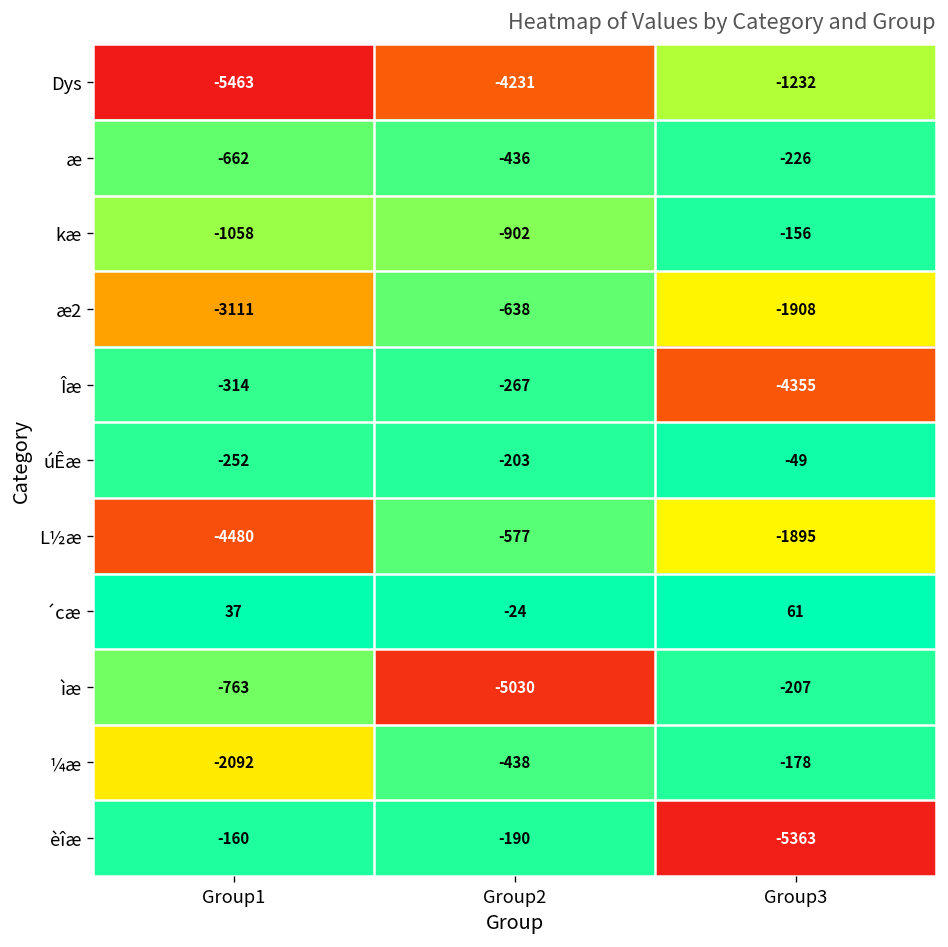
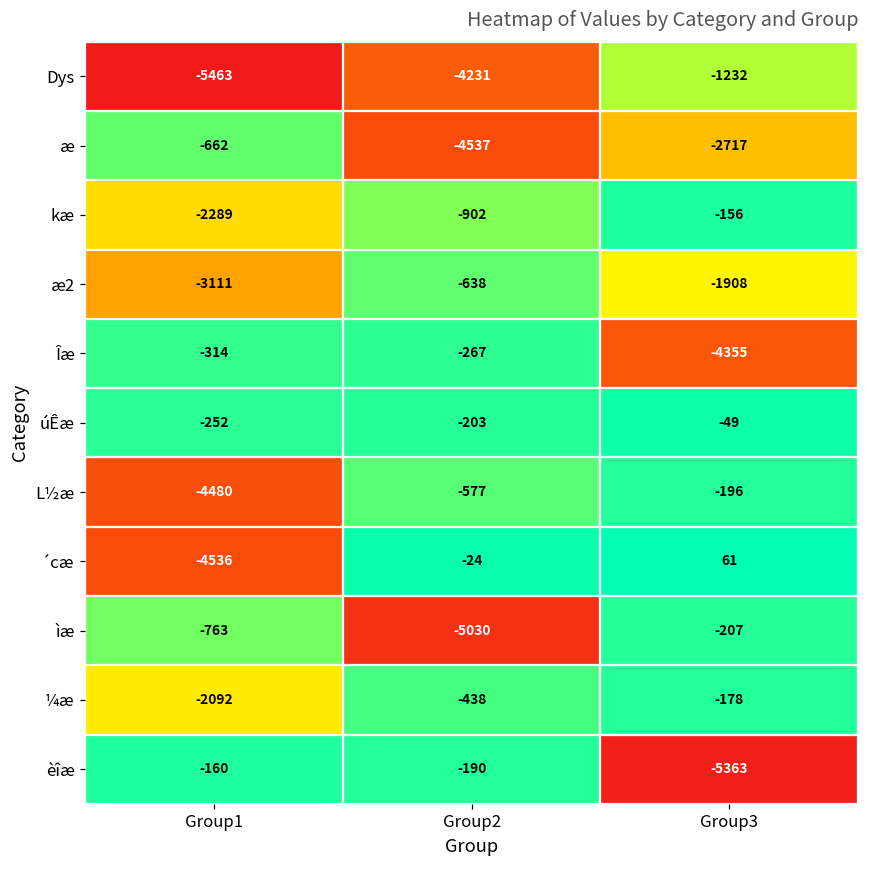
æ, Group2: -436 -> -4537
æ, Group3: -226 -> -2717
kæ, Group1: -1058 -> -2289
L½æ, Group3: -1895 -> -196
´cæ, Group1: 37 -> -4536
